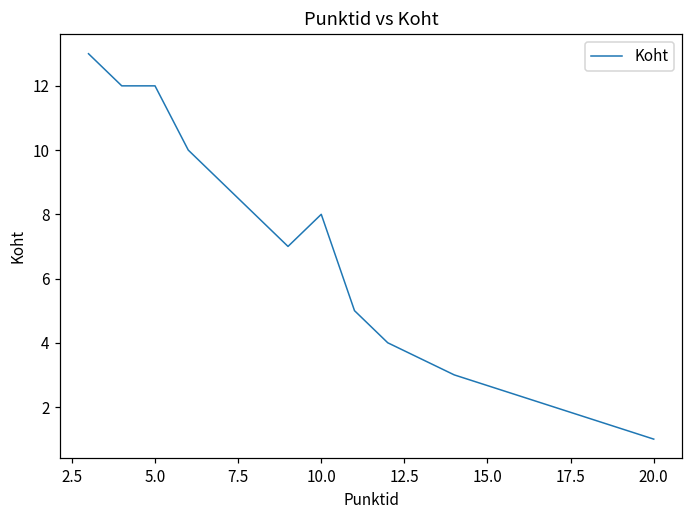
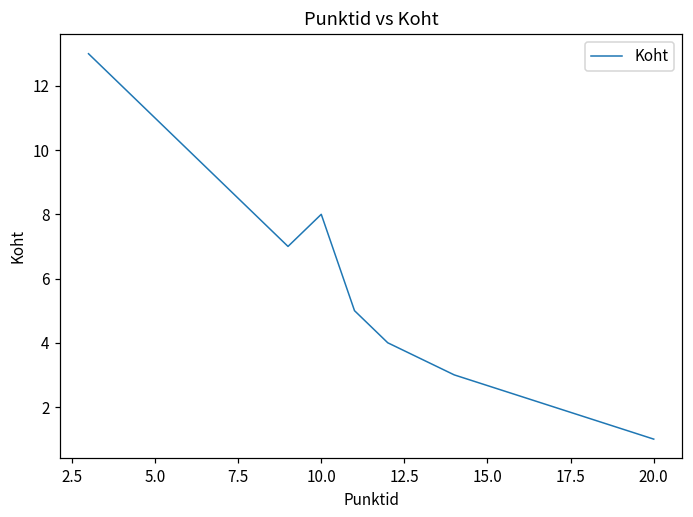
5.0: 12 -> 11
